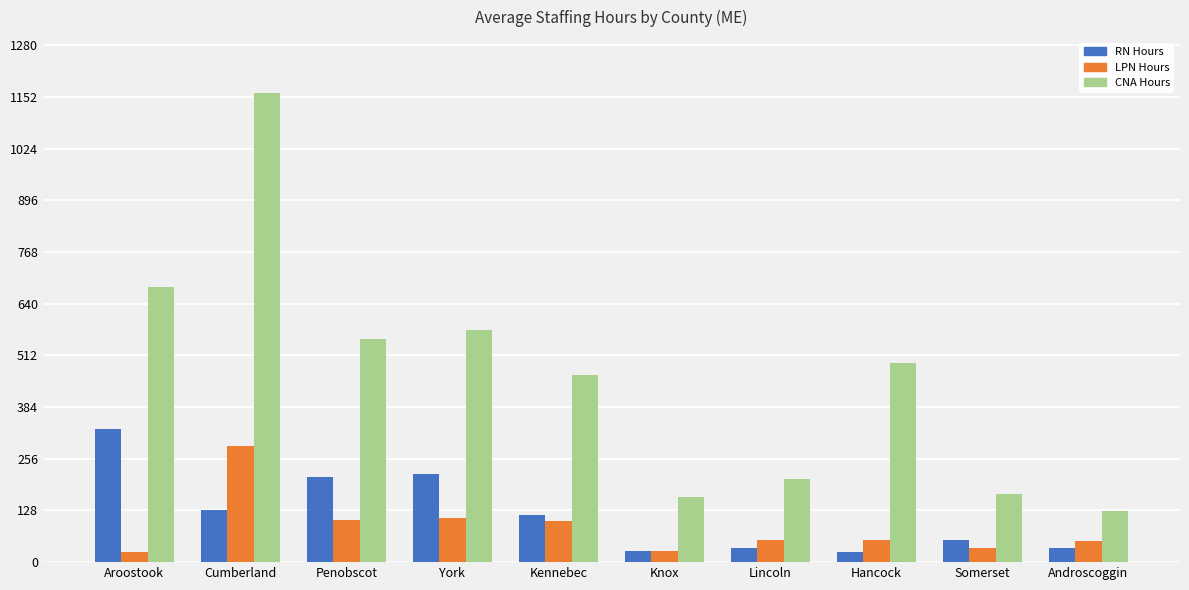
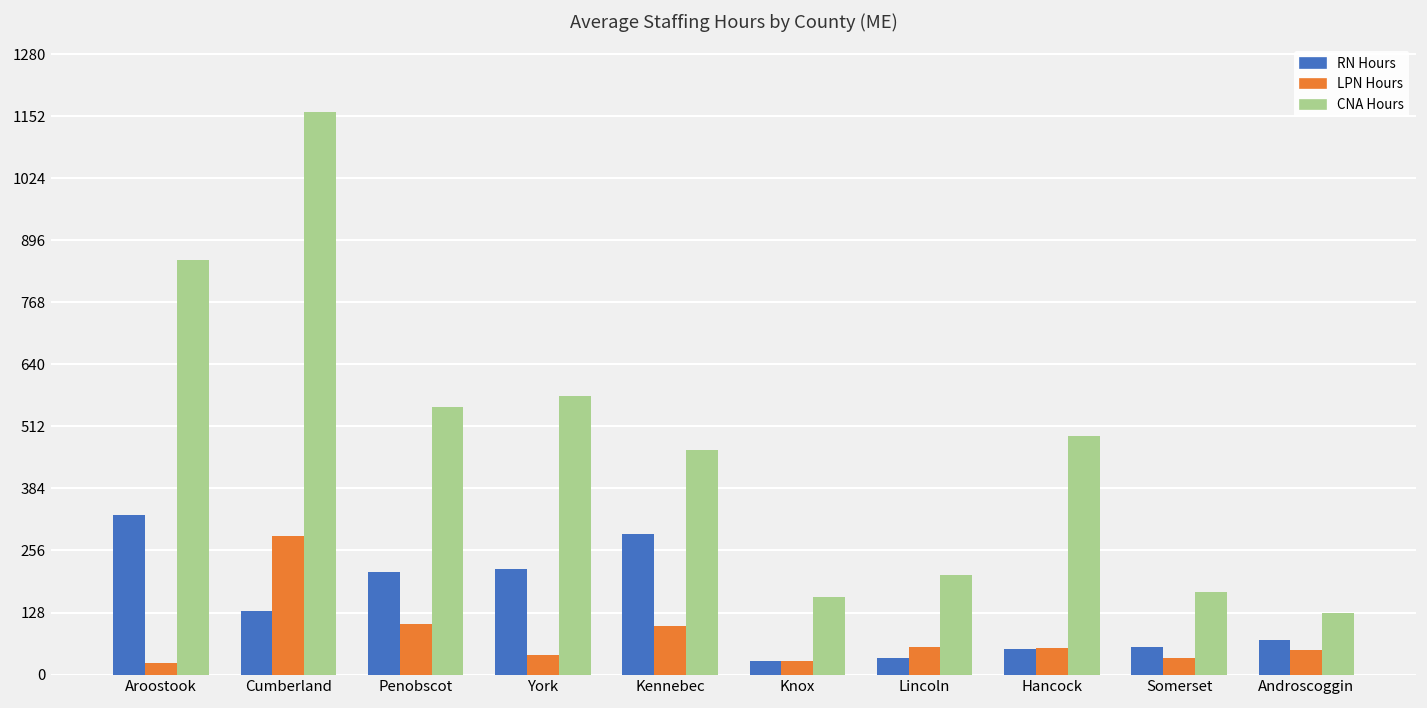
CNA Hours, Aroostook: 680 -> 850
LPN Hours, York: 110 -> 40
RN Hours, Kennebec: 120 -> 290
RN Hours, Hancock: 30 -> 50
RN Hours, Androscoggin: 40 -> 70
